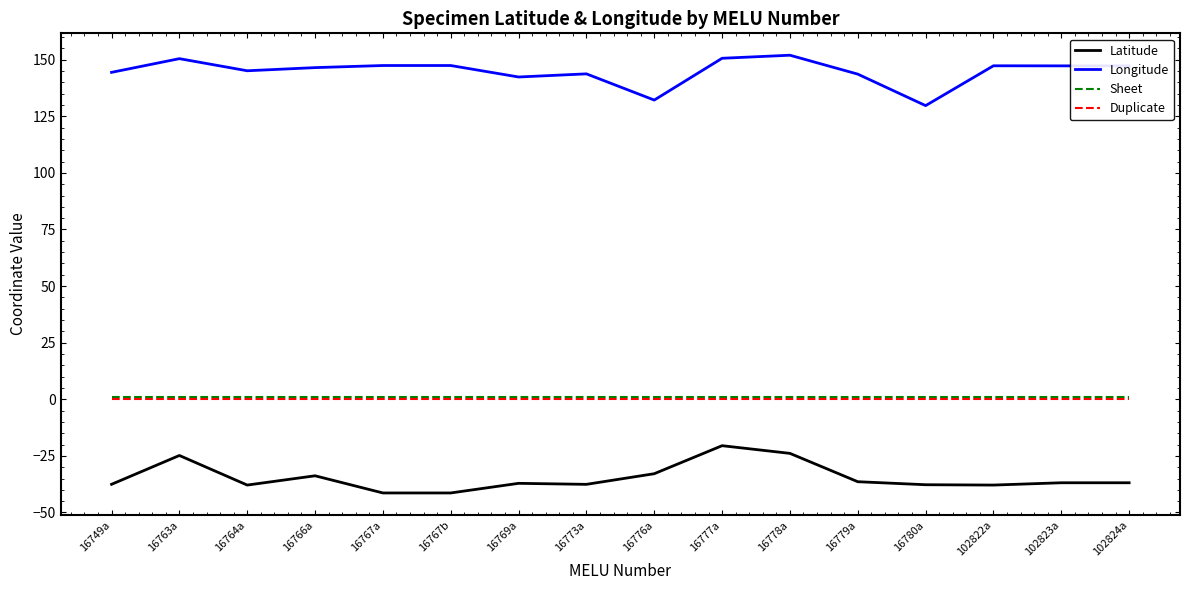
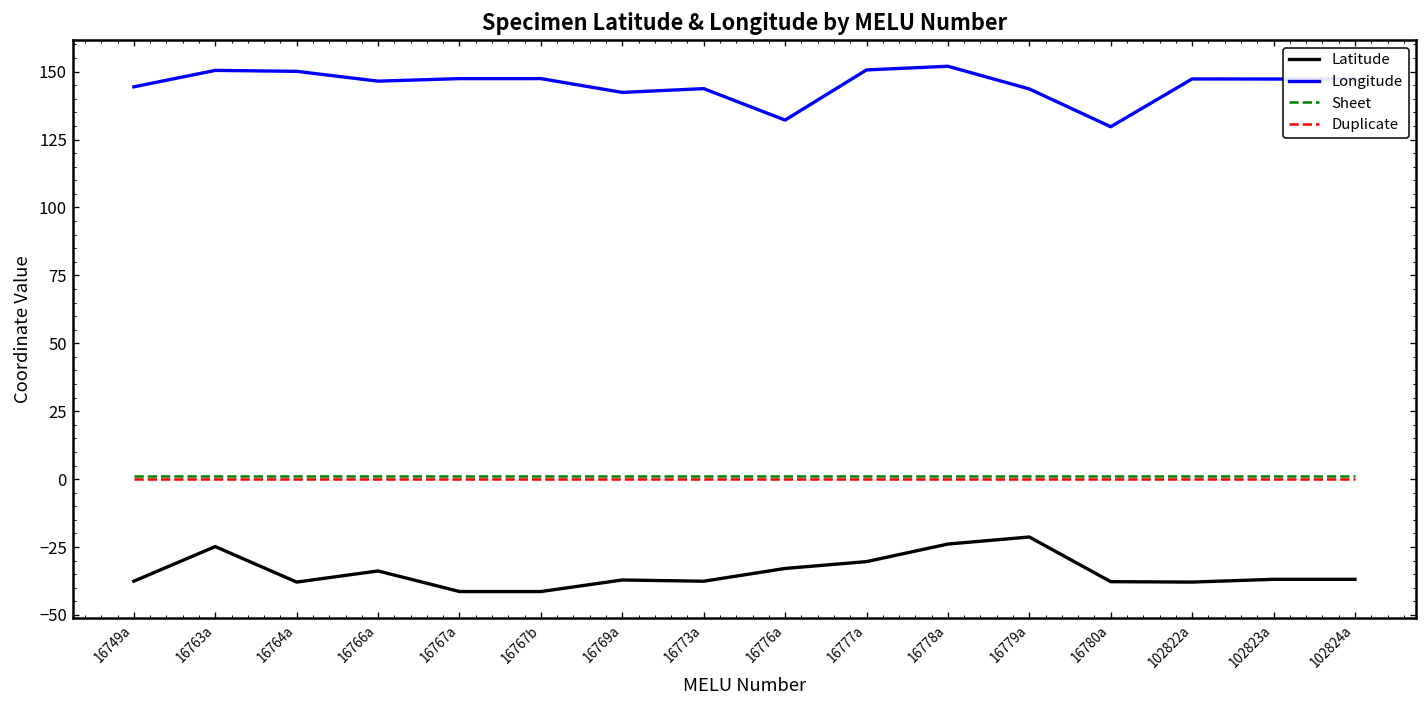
Longitude, 16764a: 145 -> 150
Latitude, 16777a: -21 -> -30
Latitude, 16779a: -36 -> -21
